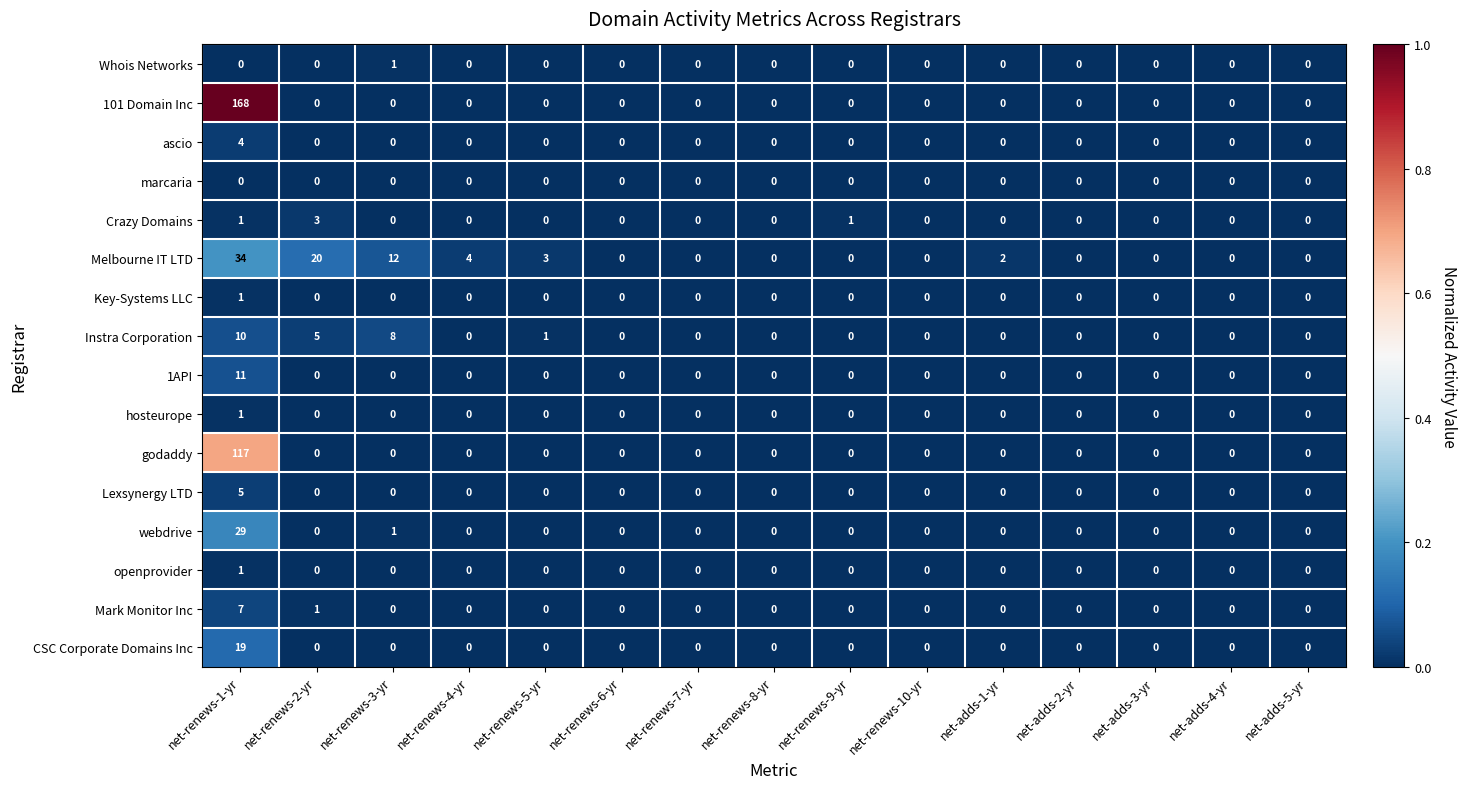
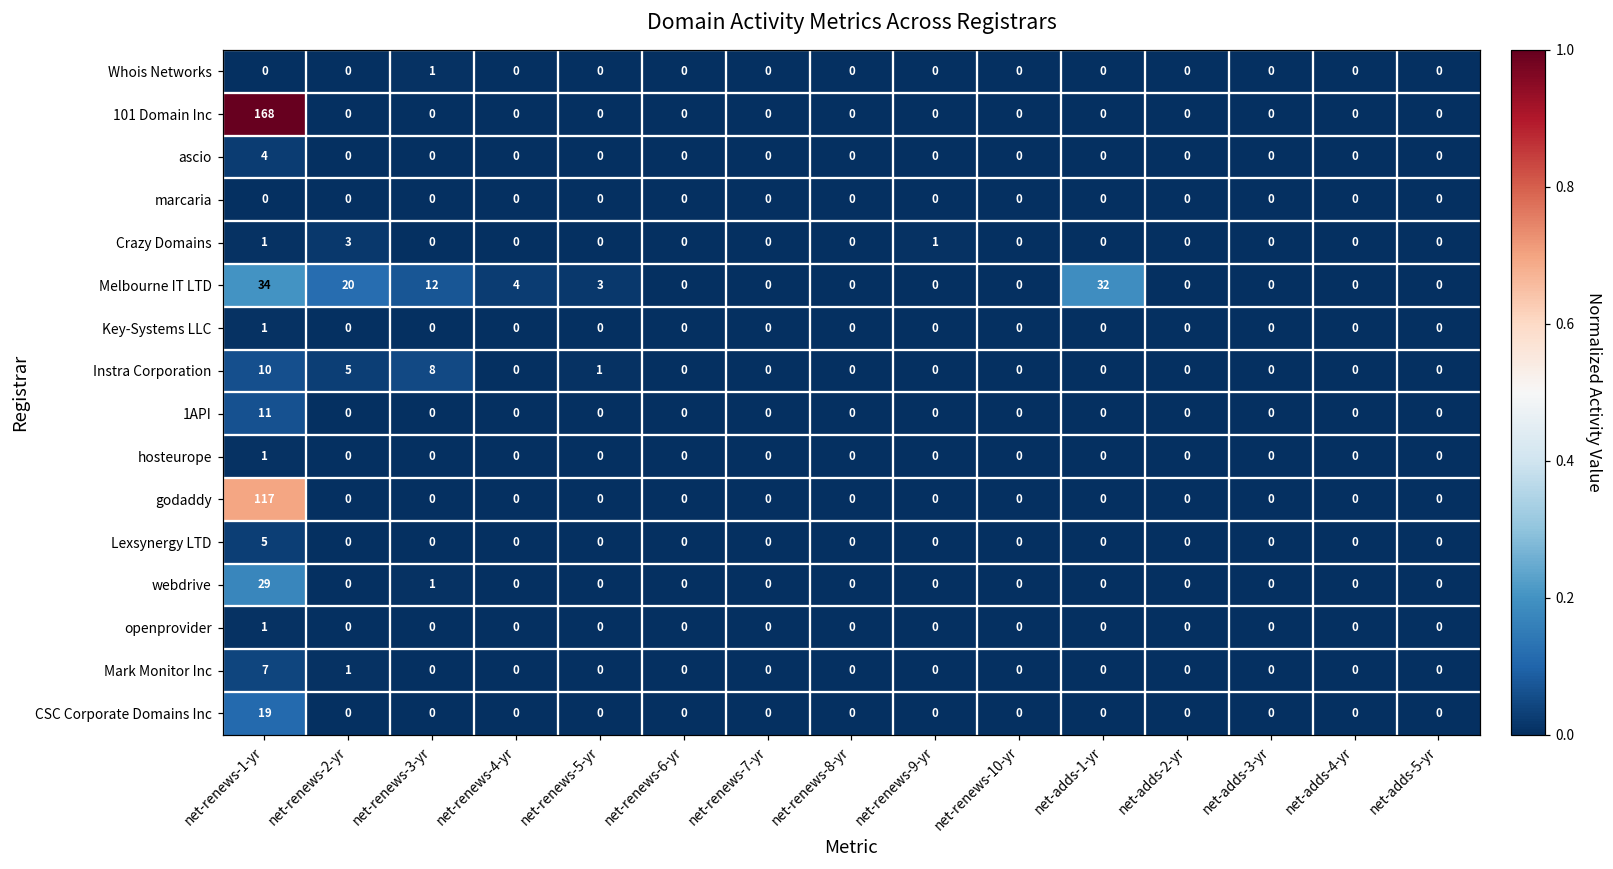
Melbourne IT LTD, net-adds-1-yr: 2 -> 32
